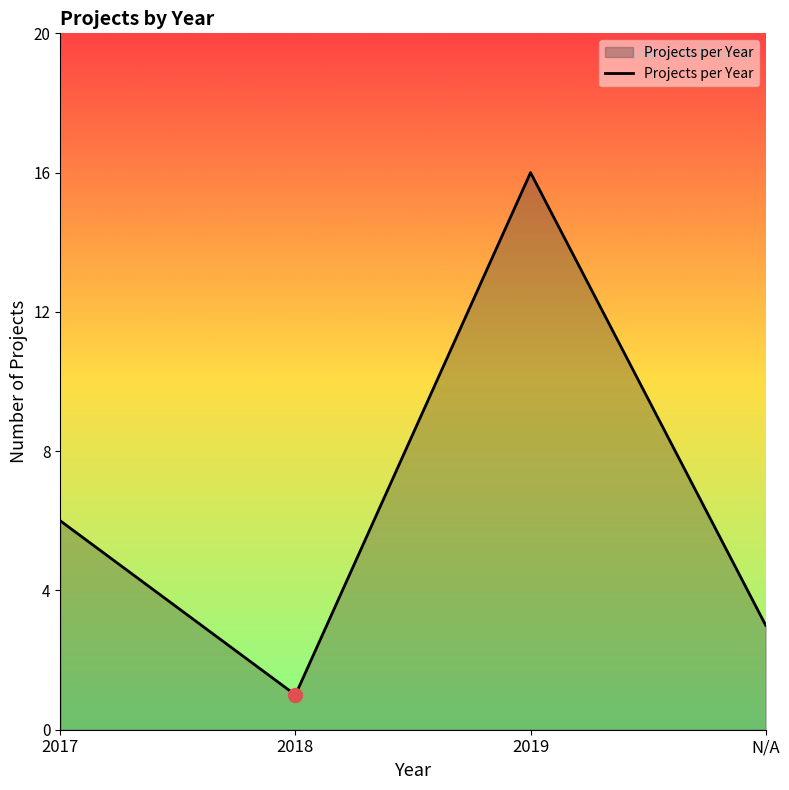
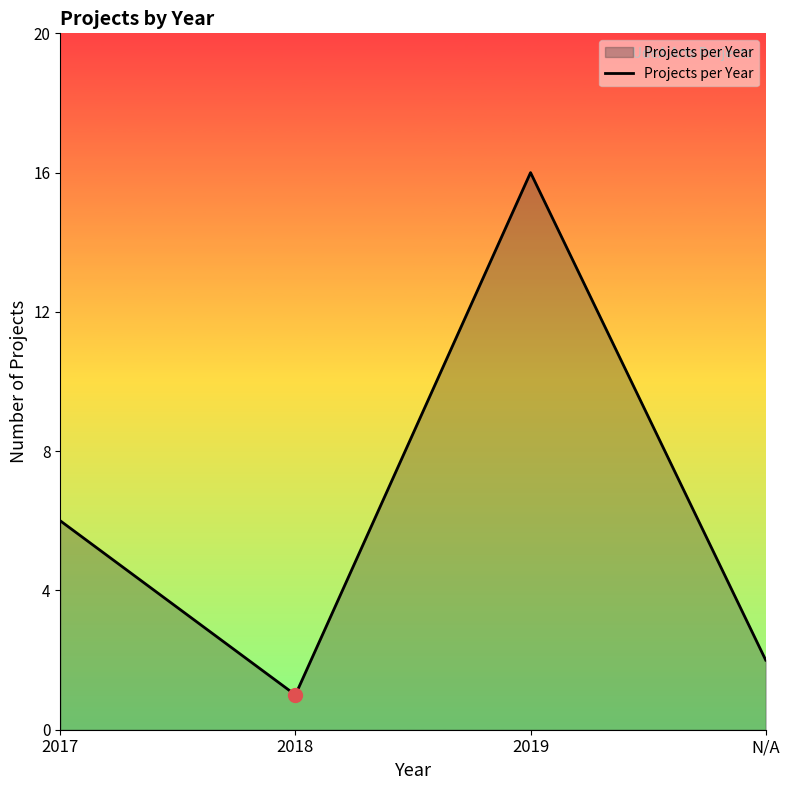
Projects per Year, N/A: 3 -> 2
